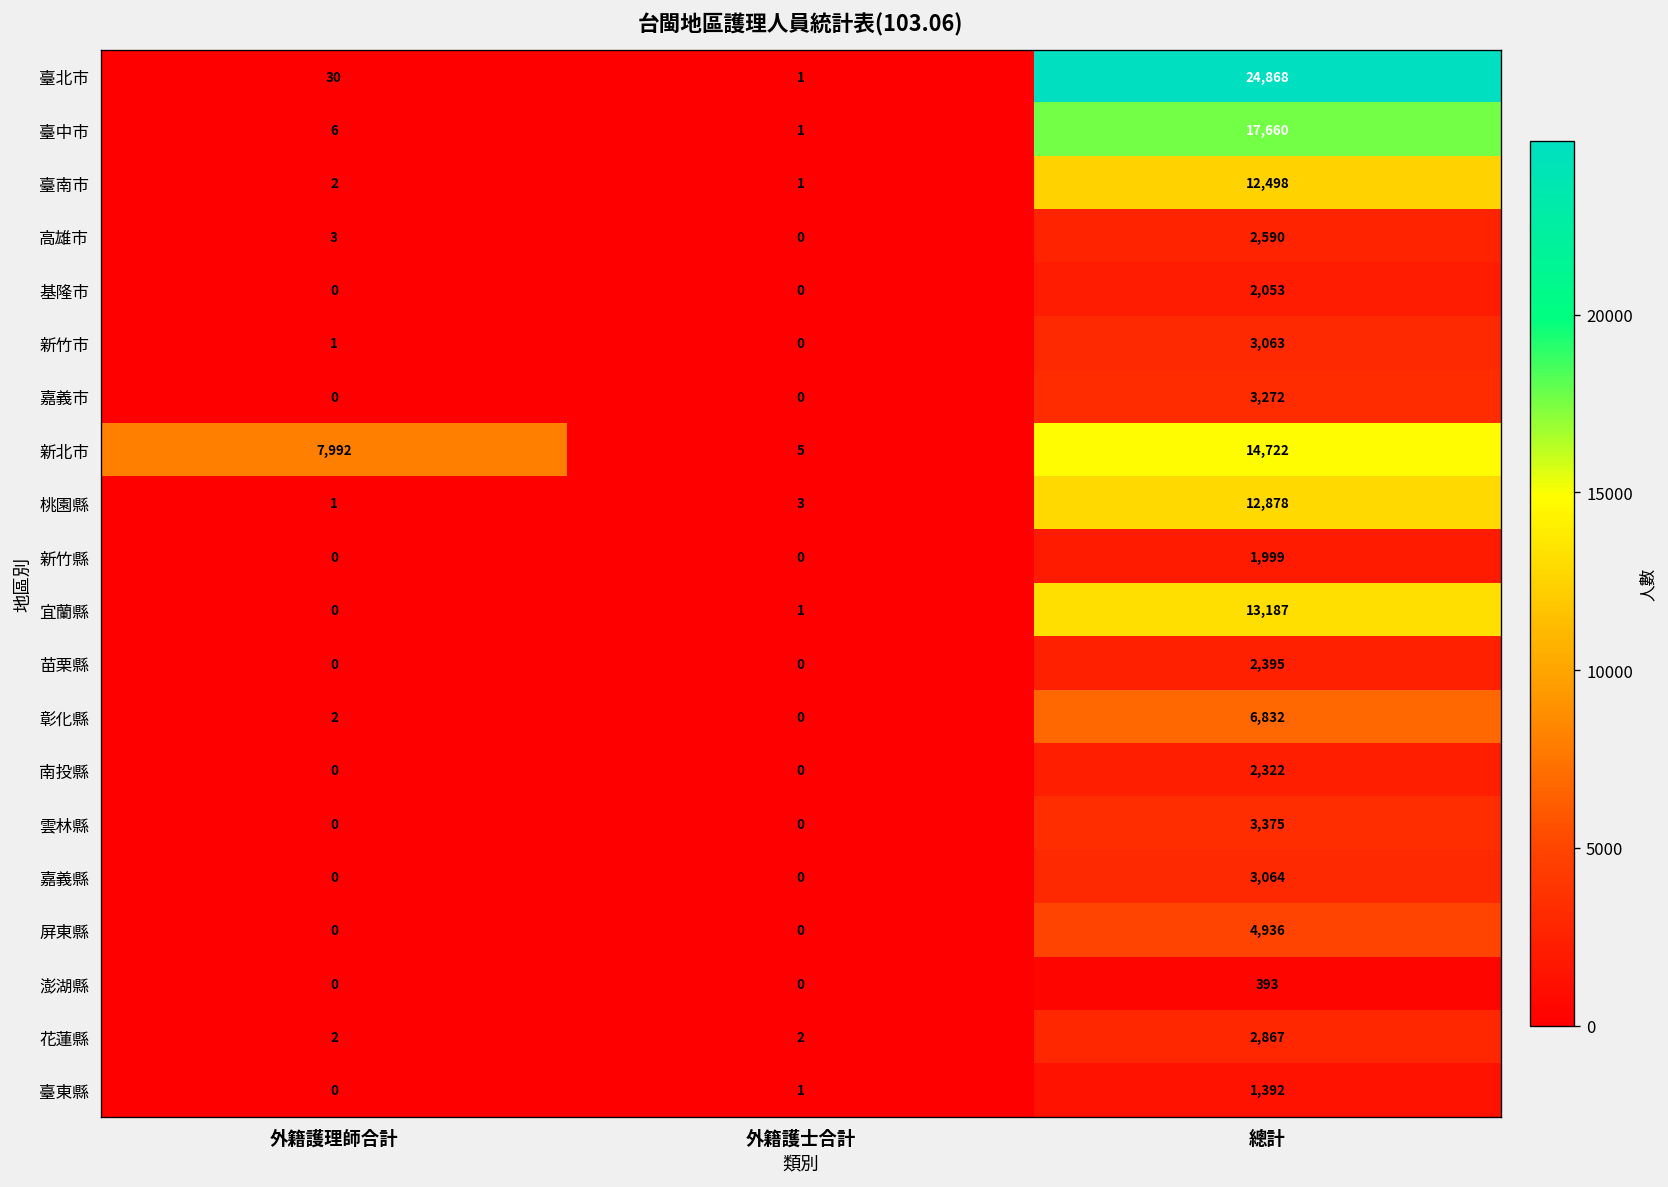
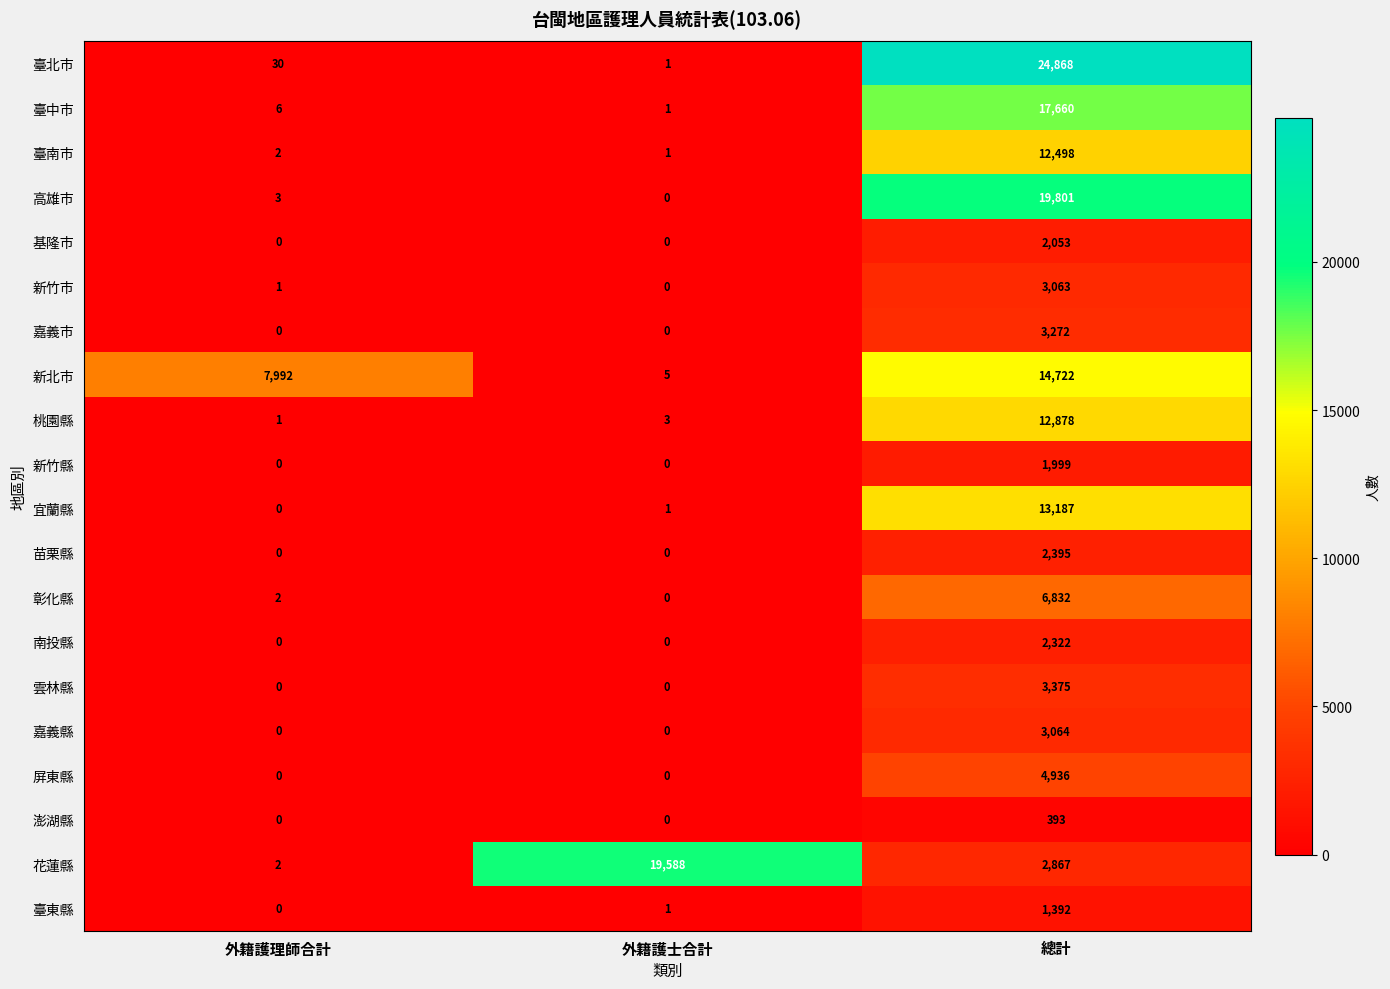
高雄市, 總計: 2,590 -> 19,801
花蓮縣, 外籍護士合計: 2 -> 19,588
